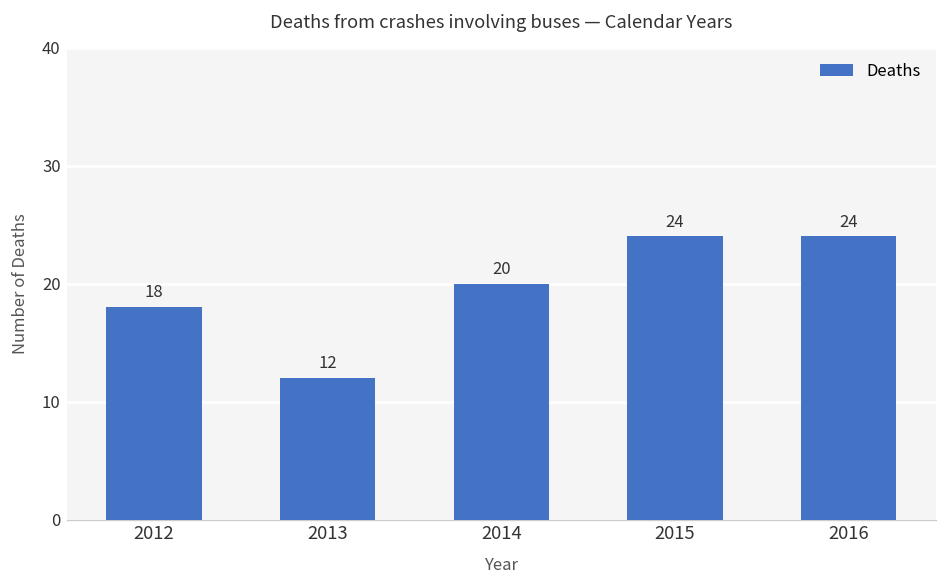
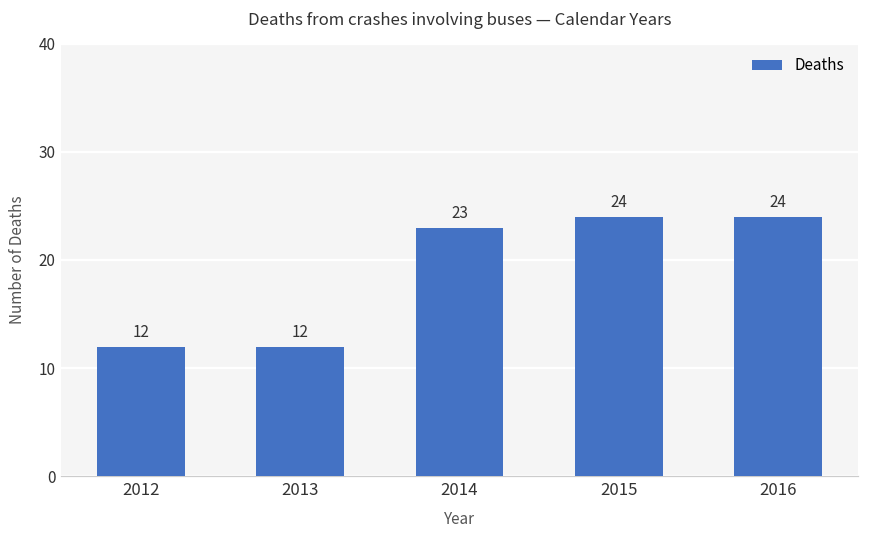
2012: 18 -> 12
2014: 20 -> 23
